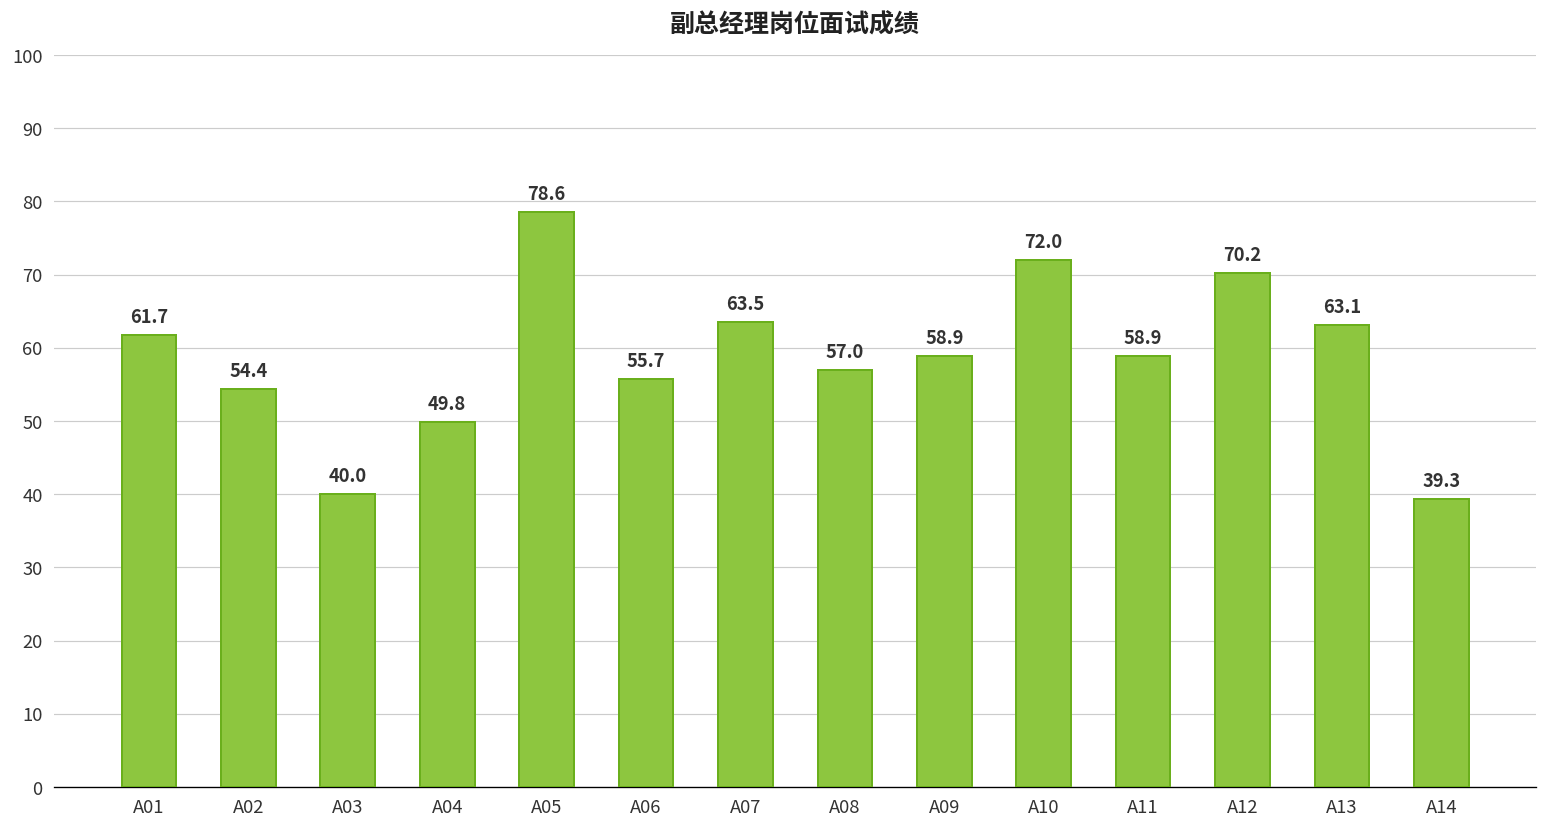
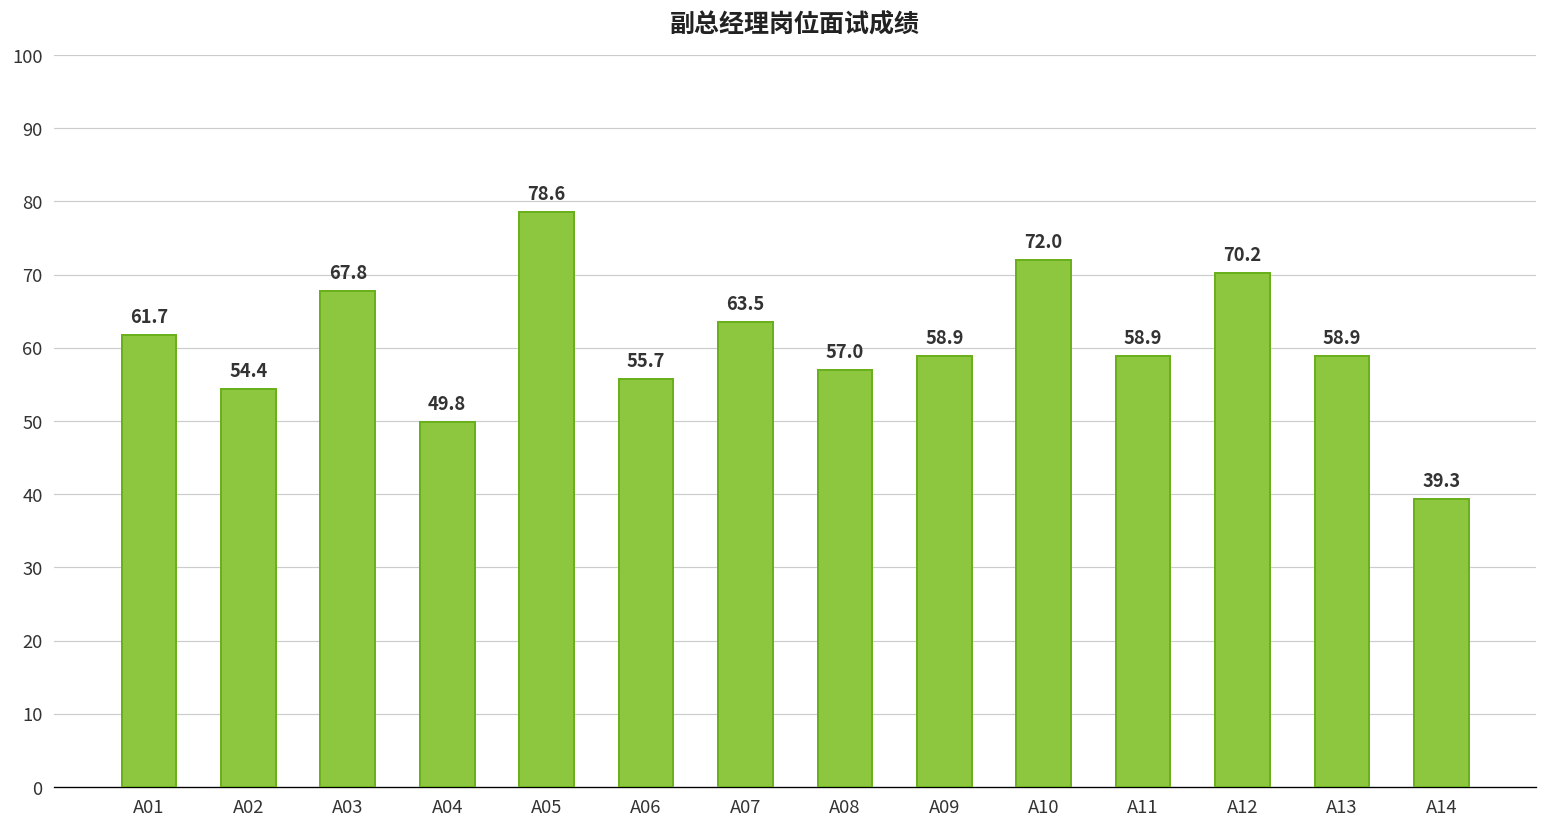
A03: 40.0 -> 67.8
A13: 63.1 -> 58.9
